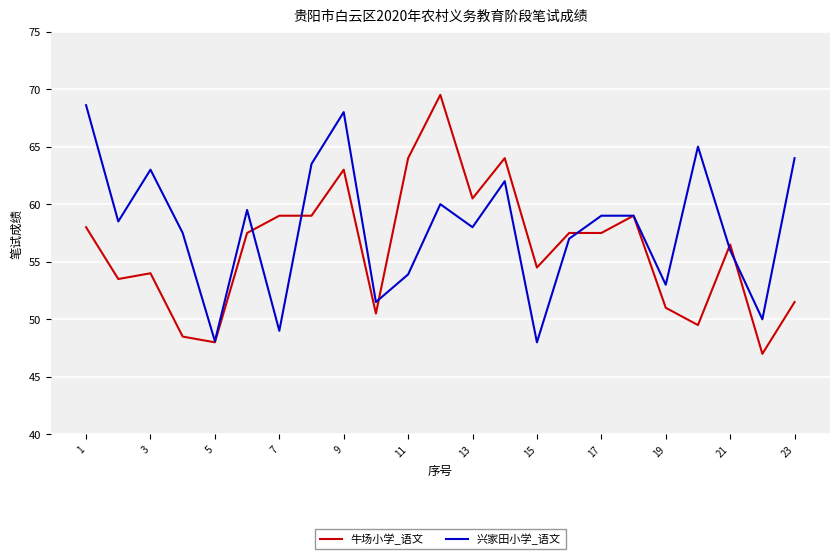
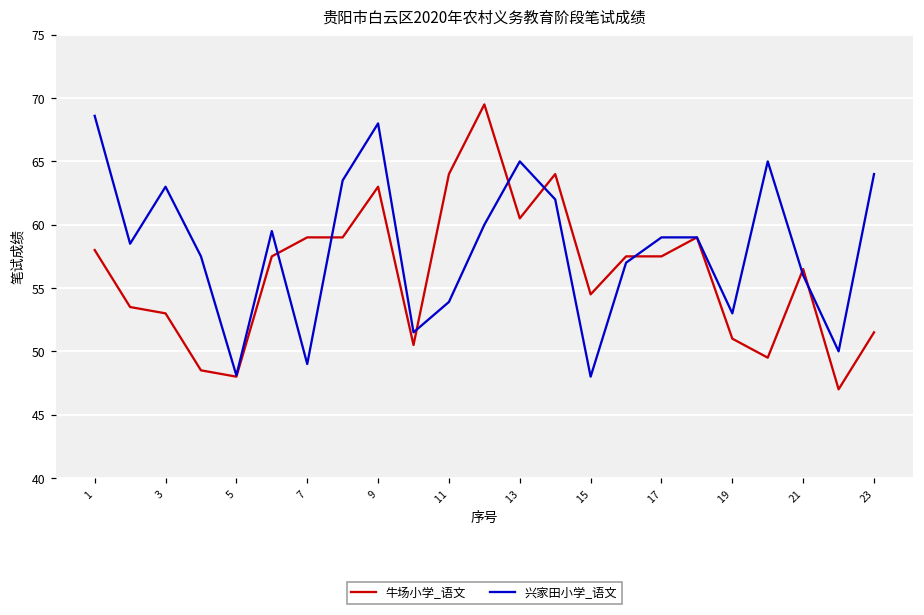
牛场小学_语文, 3: 54 -> 53
兴家田小学_语文, 13: 58 -> 65
